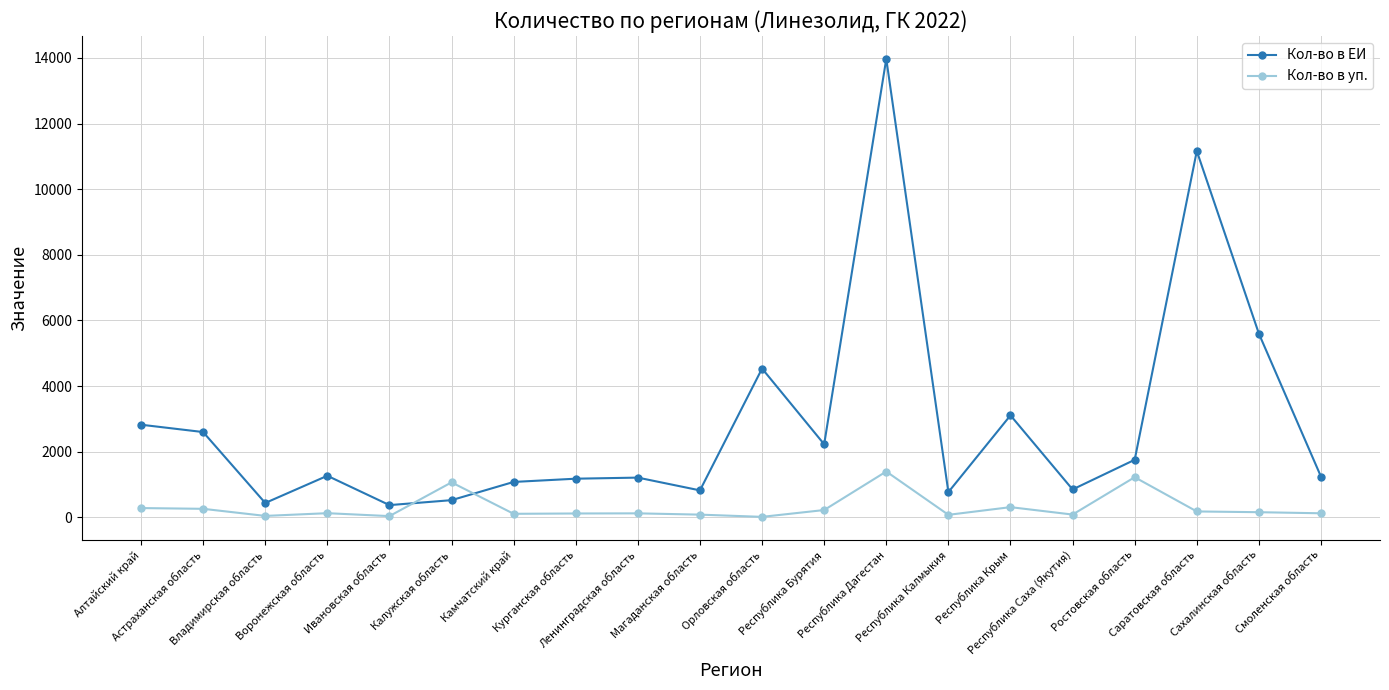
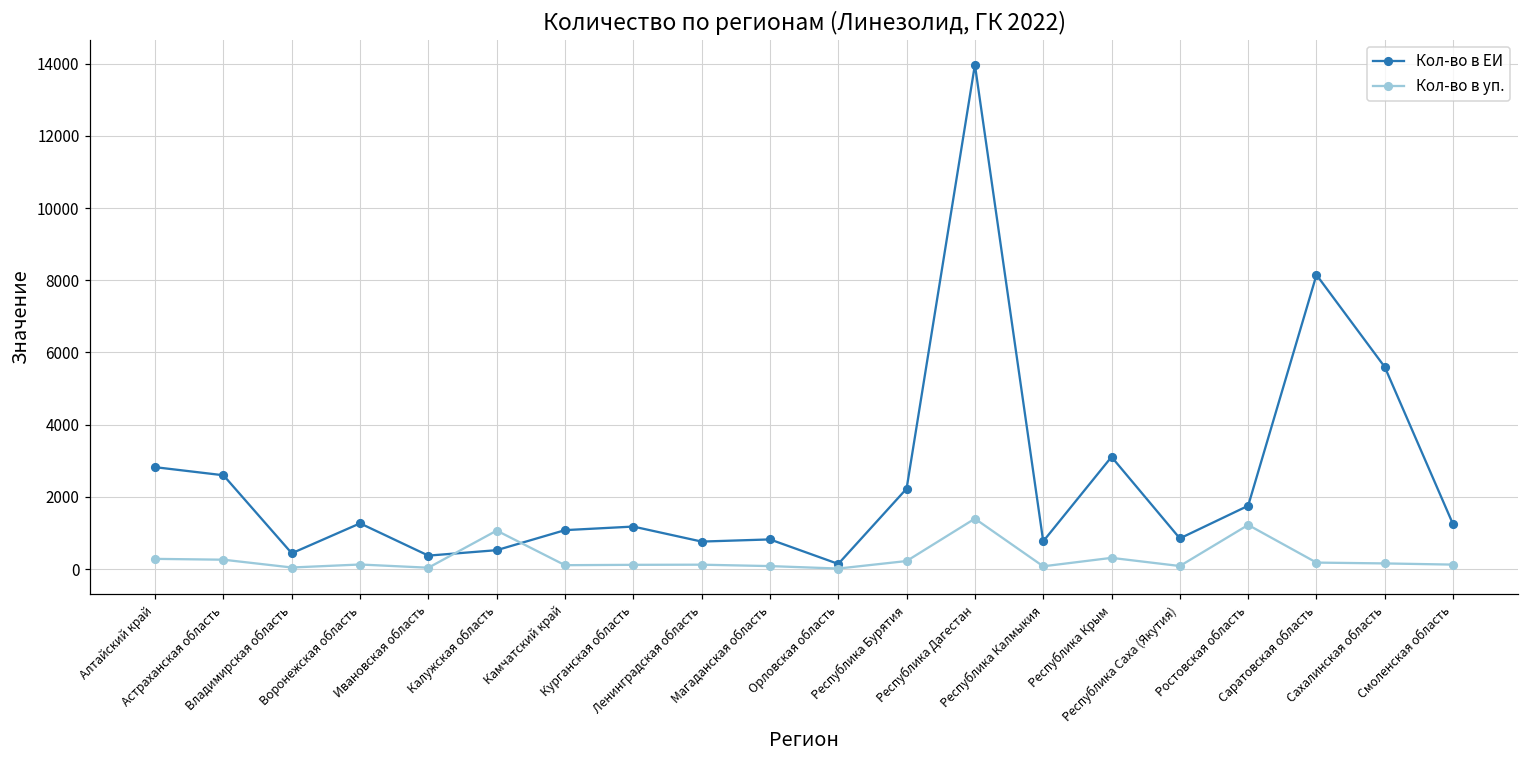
Кол-во в ЕИ, Ленинградская область: 1200 -> 800
Кол-во в ЕИ, Орловская область: 4500 -> 100
Кол-во в ЕИ, Саратовская область: 11200 -> 8200
